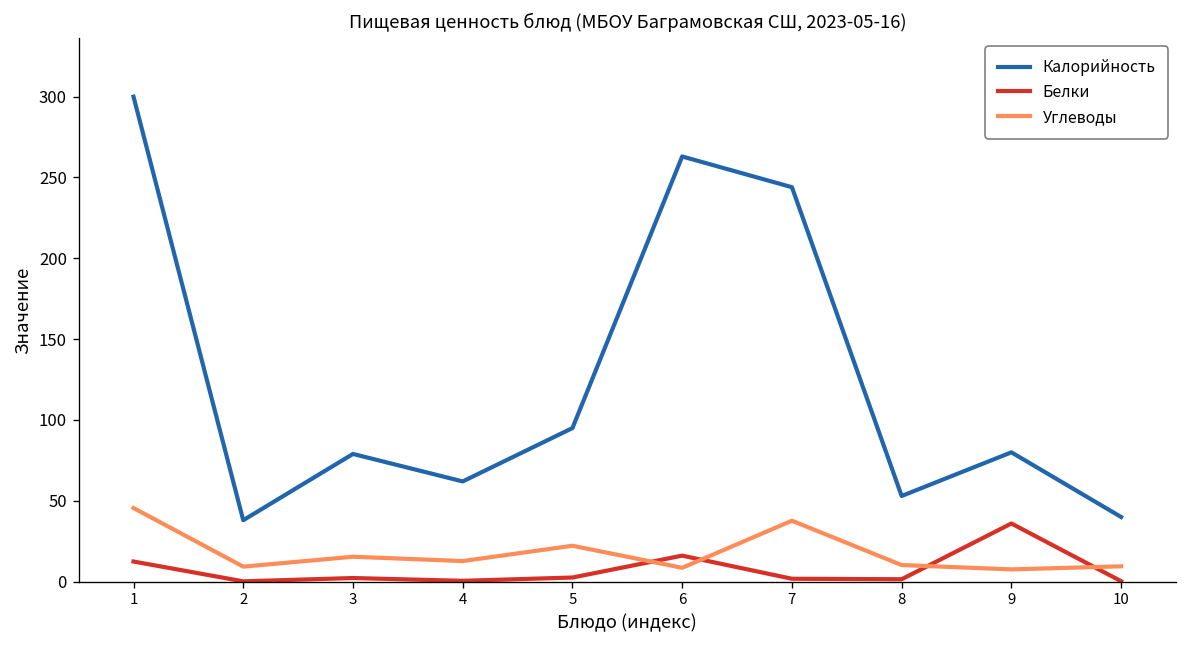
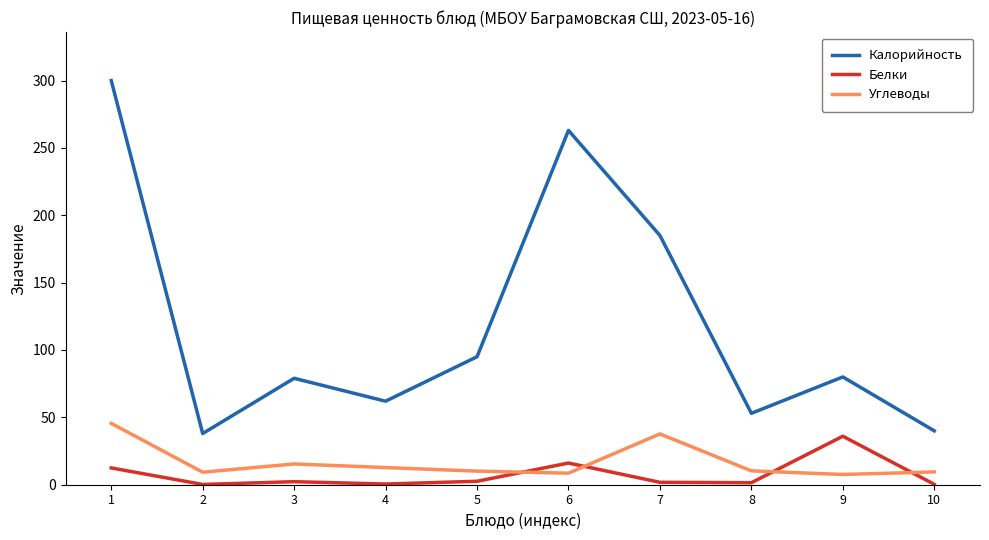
Углеводы, 5: 22 -> 10
Калорийность, 7: 244 -> 185
